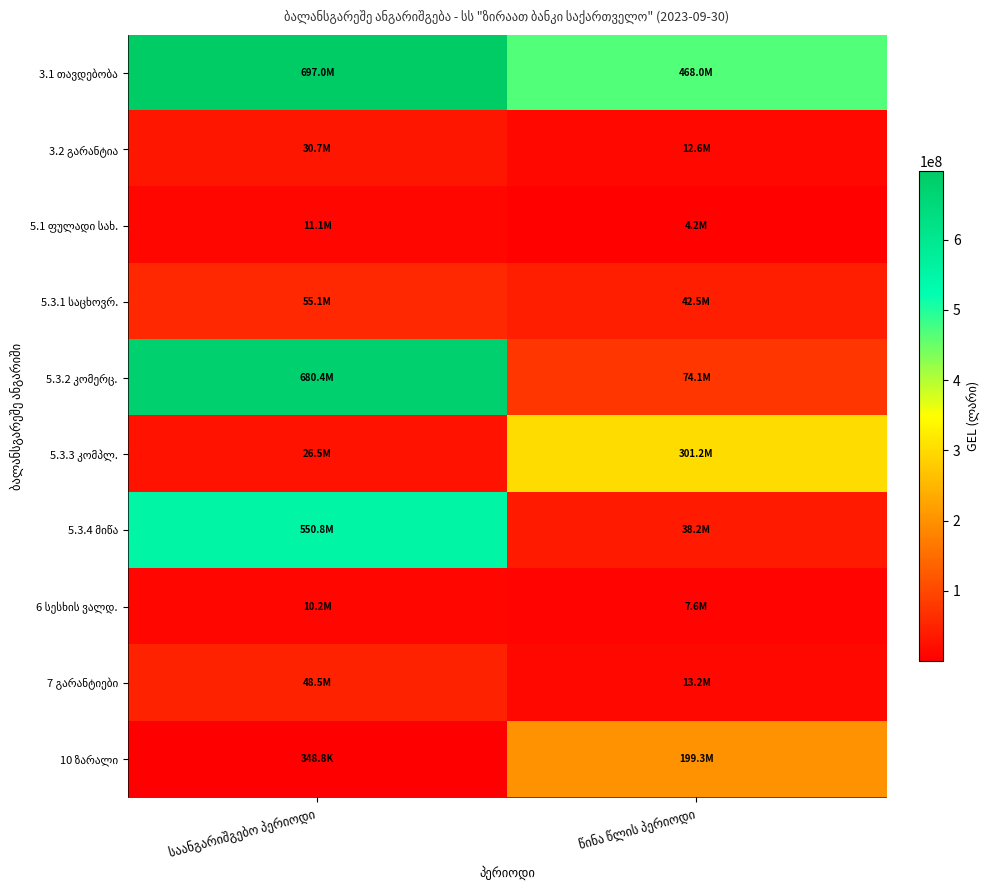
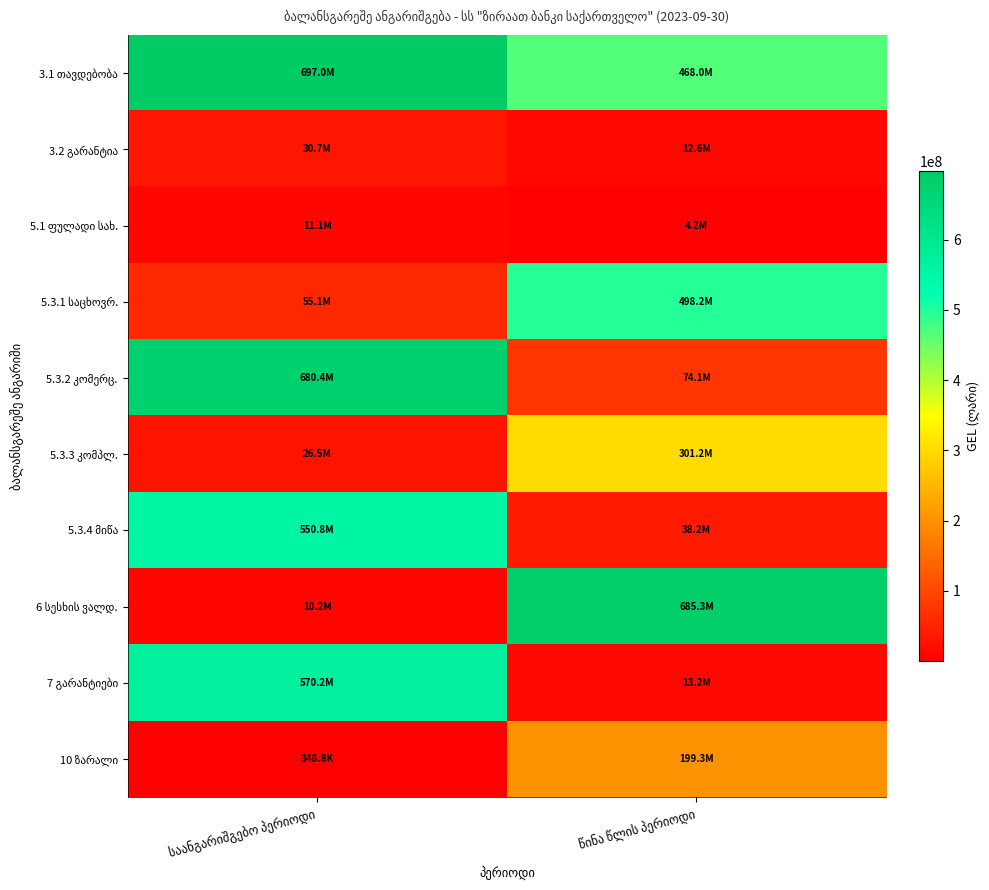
5.3.1 საცხოვრ., წინა წლის პერიოდი: 42.5M -> 498.2M
6 სესხის ვალდ., წინა წლის პერიოდი: 7.6M -> 685.3M
7 გარანტიები, საანგარიშგებო პერიოდი: 48.5M -> 570.2M
